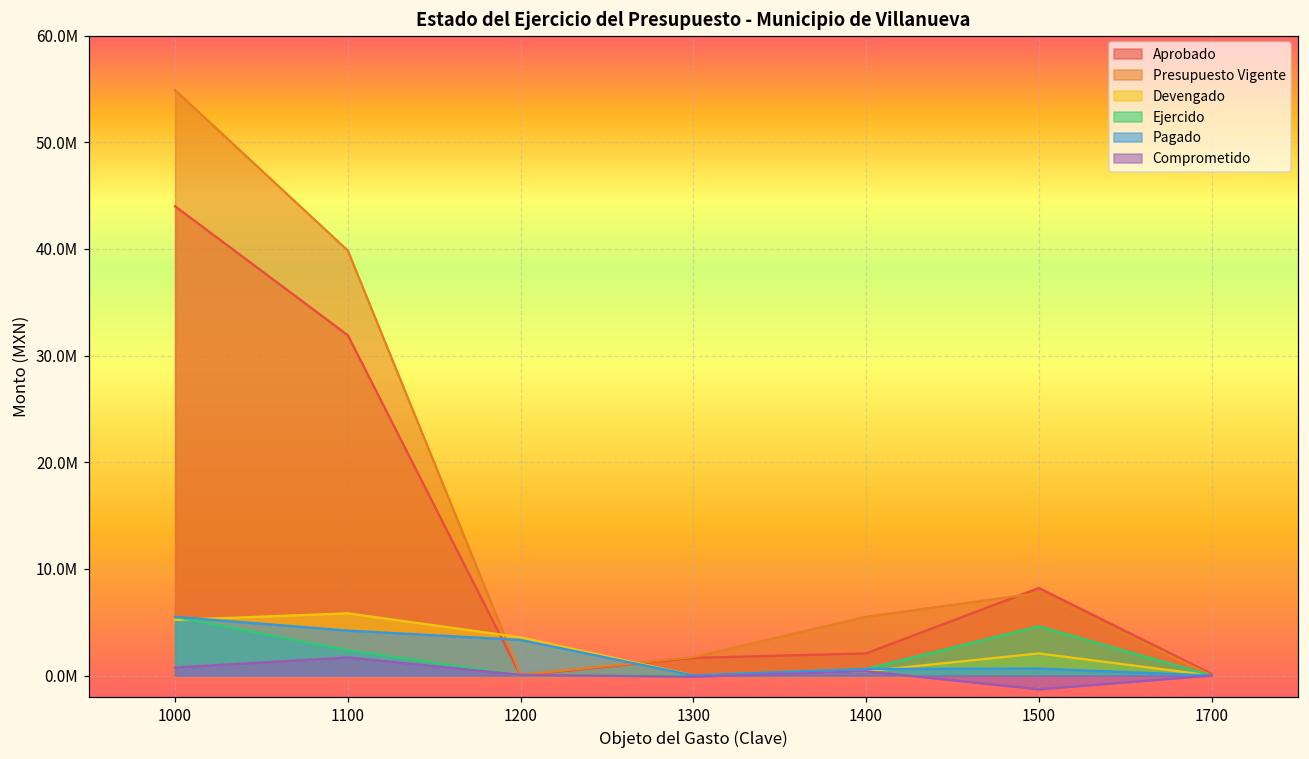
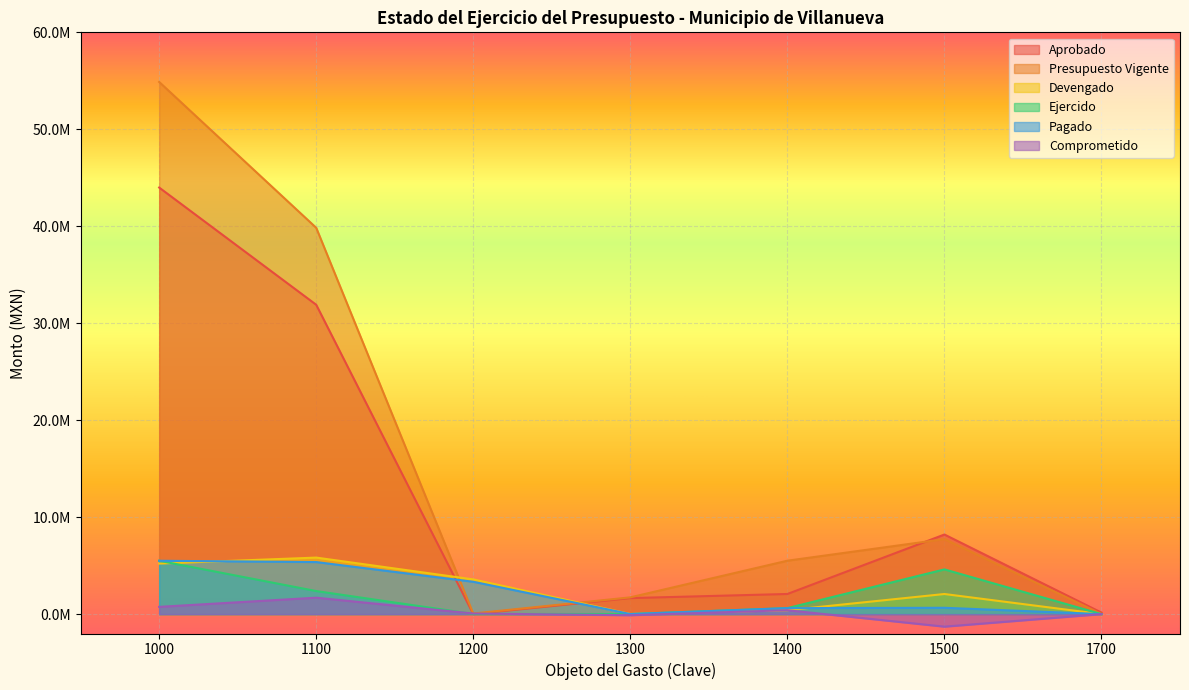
Pagado, 1100: 4000000 -> 5000000
